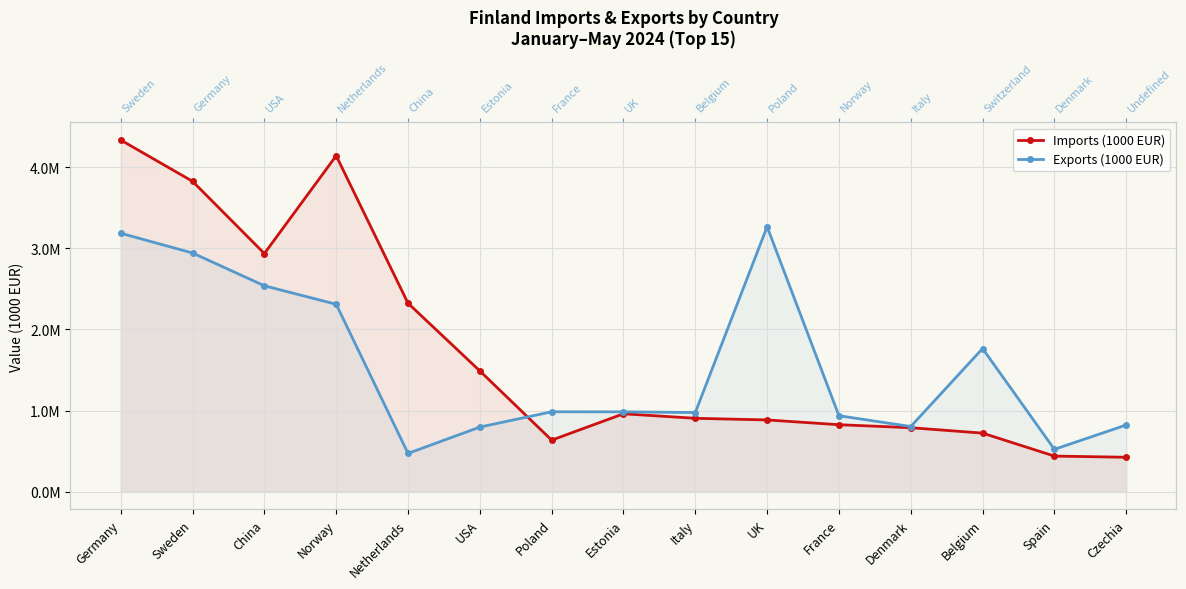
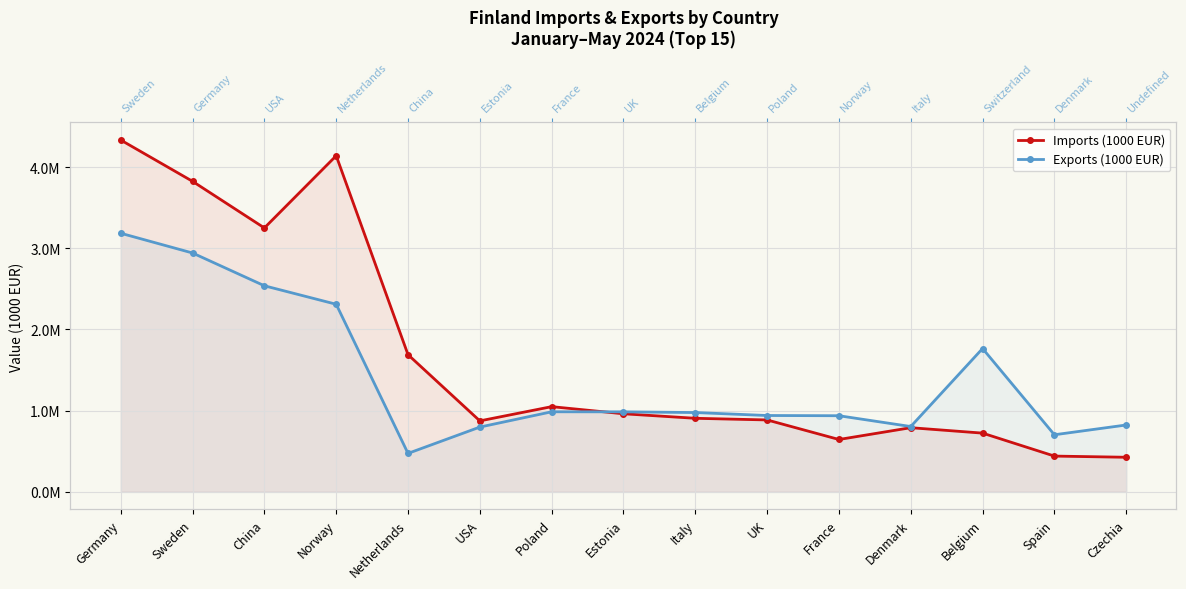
Imports (1000 EUR), China: 2900000 -> 3200000
Imports (1000 EUR), Netherlands: 2300000 -> 1700000
Imports (1000 EUR), USA: 1500000 -> 900000
Imports (1000 EUR), Poland: 600000 -> 1000000
Exports (1000 EUR), UK: 3300000 -> 900000
Imports (1000 EUR), France: 800000 -> 600000
Exports (1000 EUR), Spain: 500000 -> 700000
